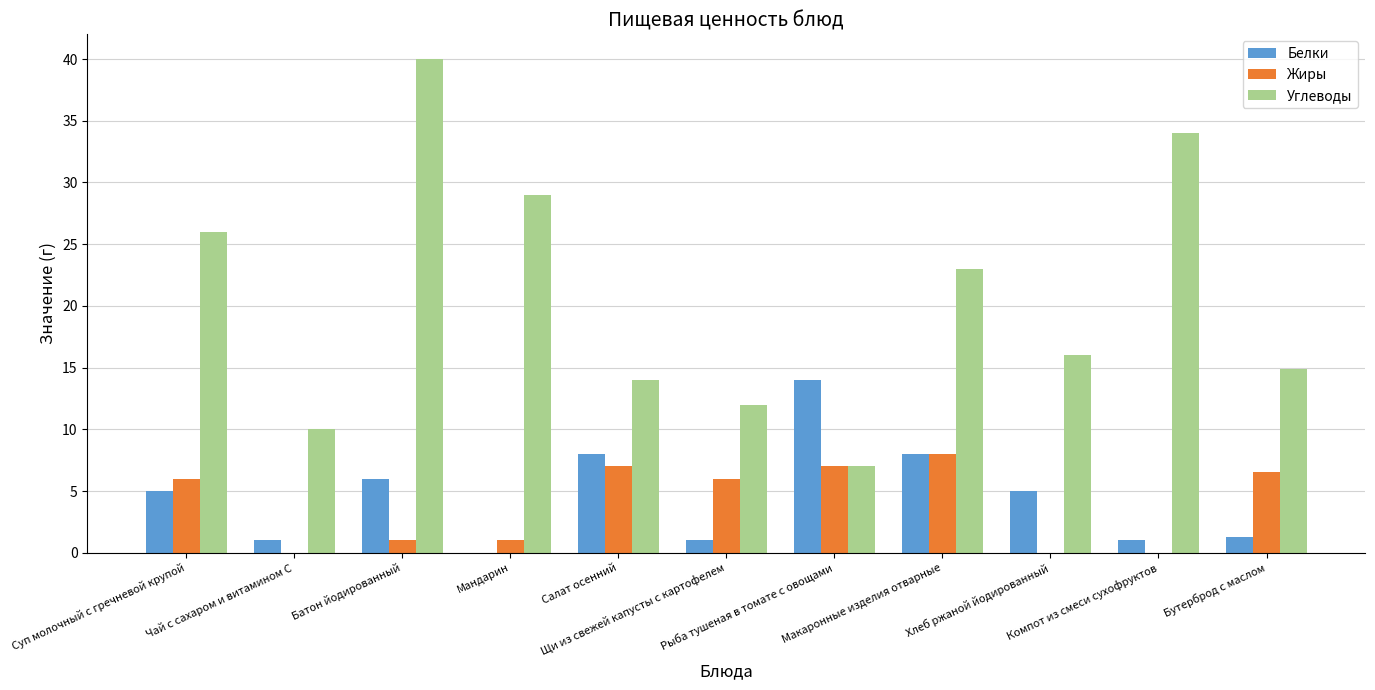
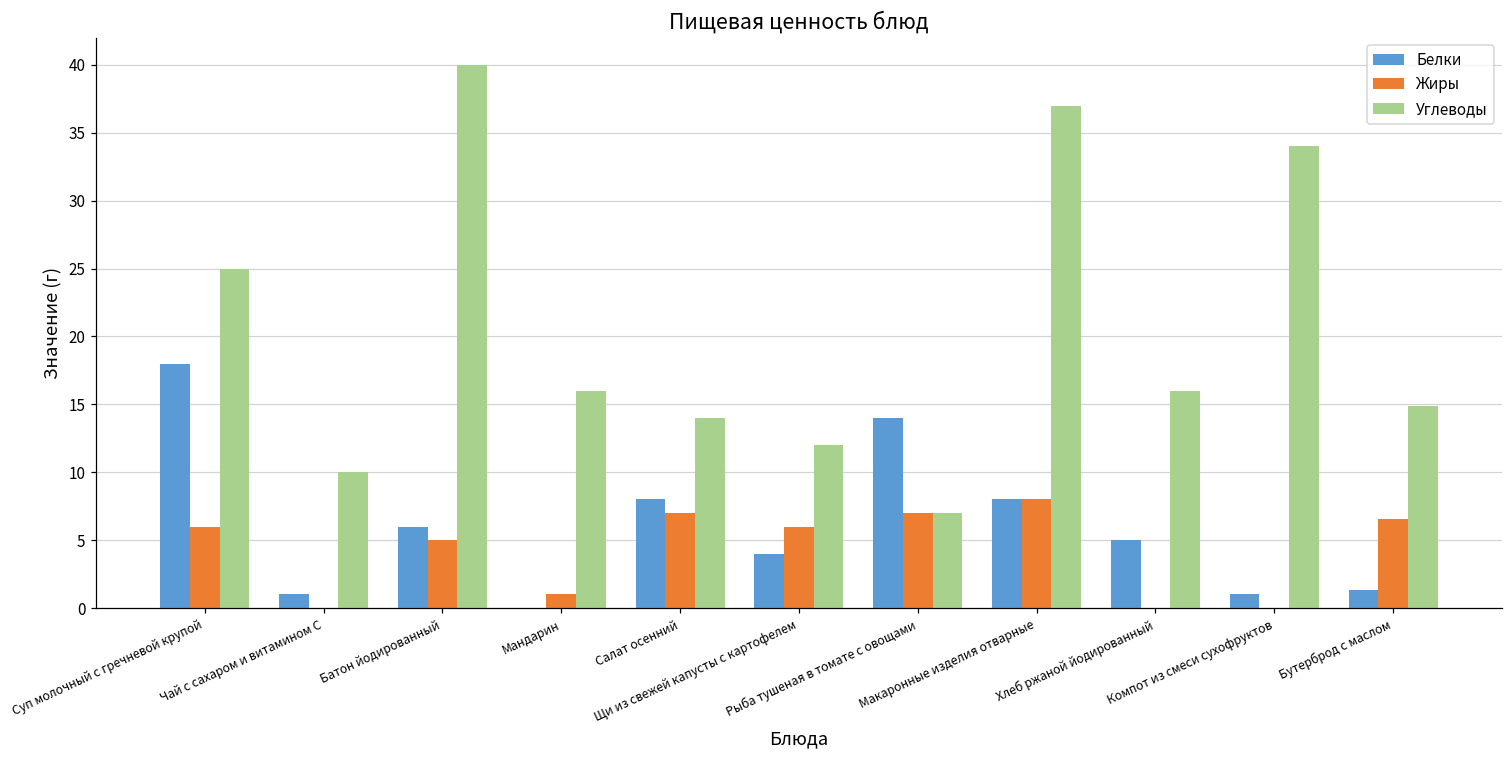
Белки, Суп молочный с гречневой крупой: 5 -> 18
Углеводы, Суп молочный с гречневой крупой: 26 -> 25
Жиры, Батон йодированный: 1 -> 5
Углеводы, Мандарин: 29 -> 16
Белки, Щи из свежей капусты с картофелем: 1 -> 4
Углеводы, Макаронные изделия отварные: 23 -> 37
